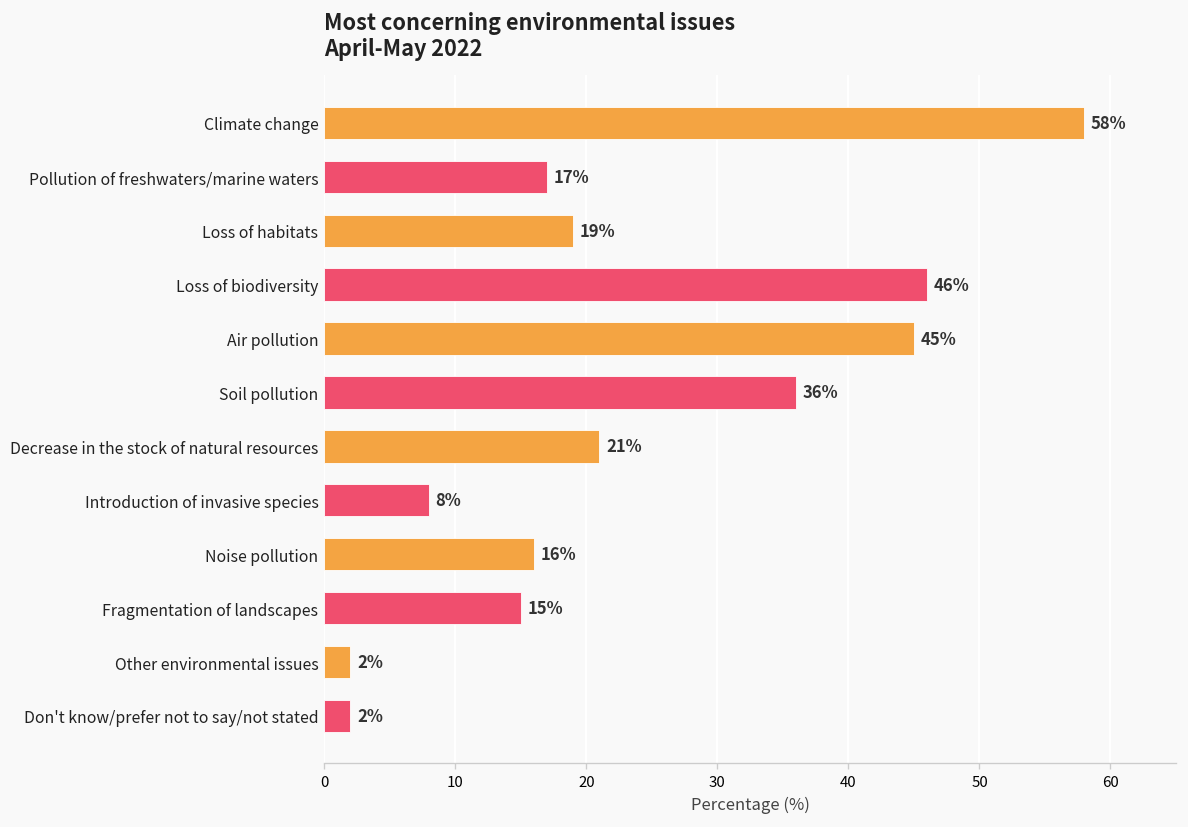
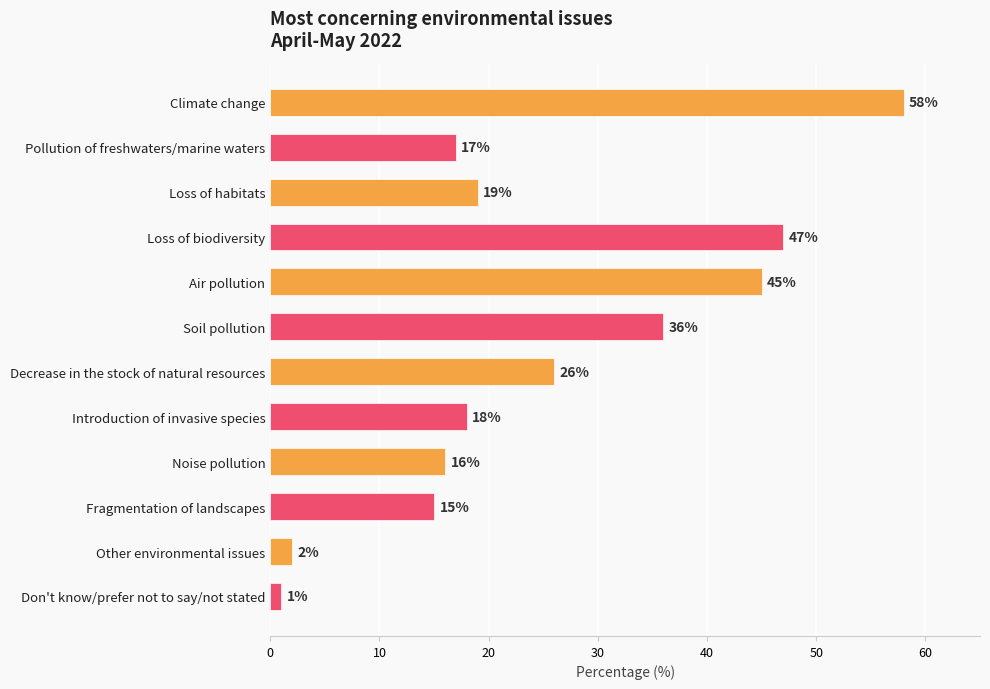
Loss of biodiversity: 46% -> 47%
Decrease in the stock of natural resources: 21% -> 26%
Introduction of invasive species: 8% -> 18%
Don't know/prefer not to say/not stated: 2% -> 1%
